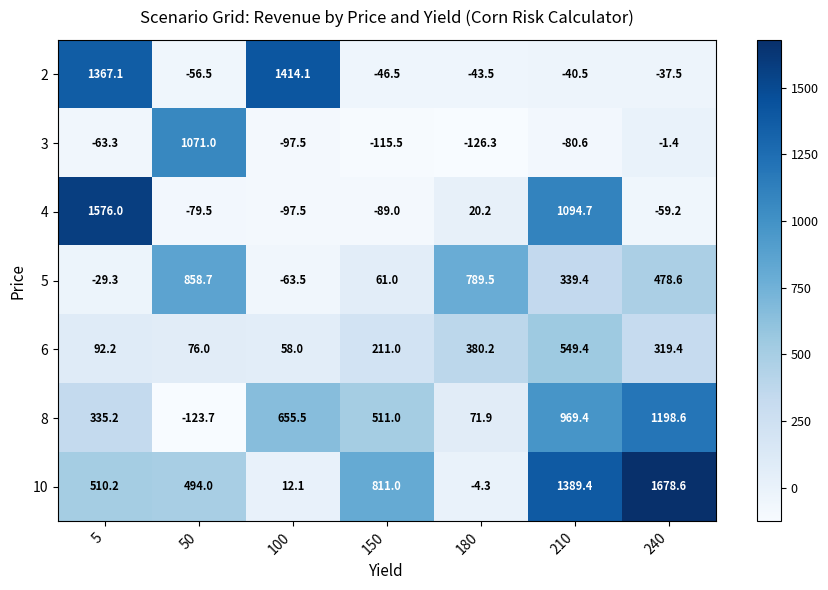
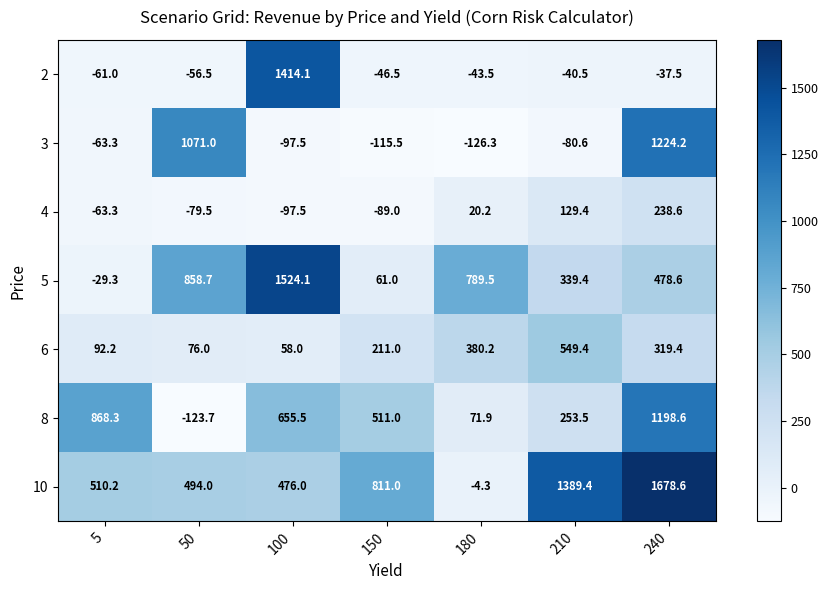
2, 5: 1367.1 -> -61.0
3, 240: -1.4 -> 1224.2
4, 5: 1576.0 -> -63.3
4, 210: 1094.7 -> 129.4
4, 240: -59.2 -> 238.6
5, 100: -63.5 -> 1524.1
8, 5: 335.2 -> 868.3
8, 210: 969.4 -> 253.5
10, 100: 12.1 -> 476.0
